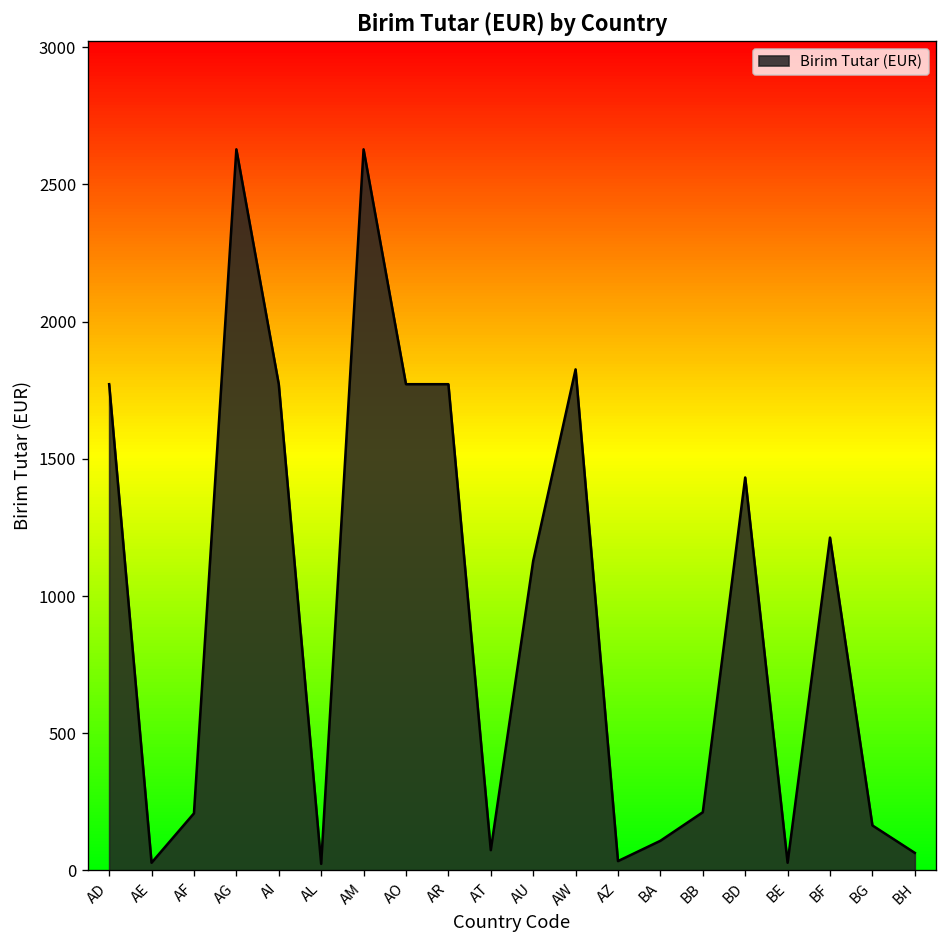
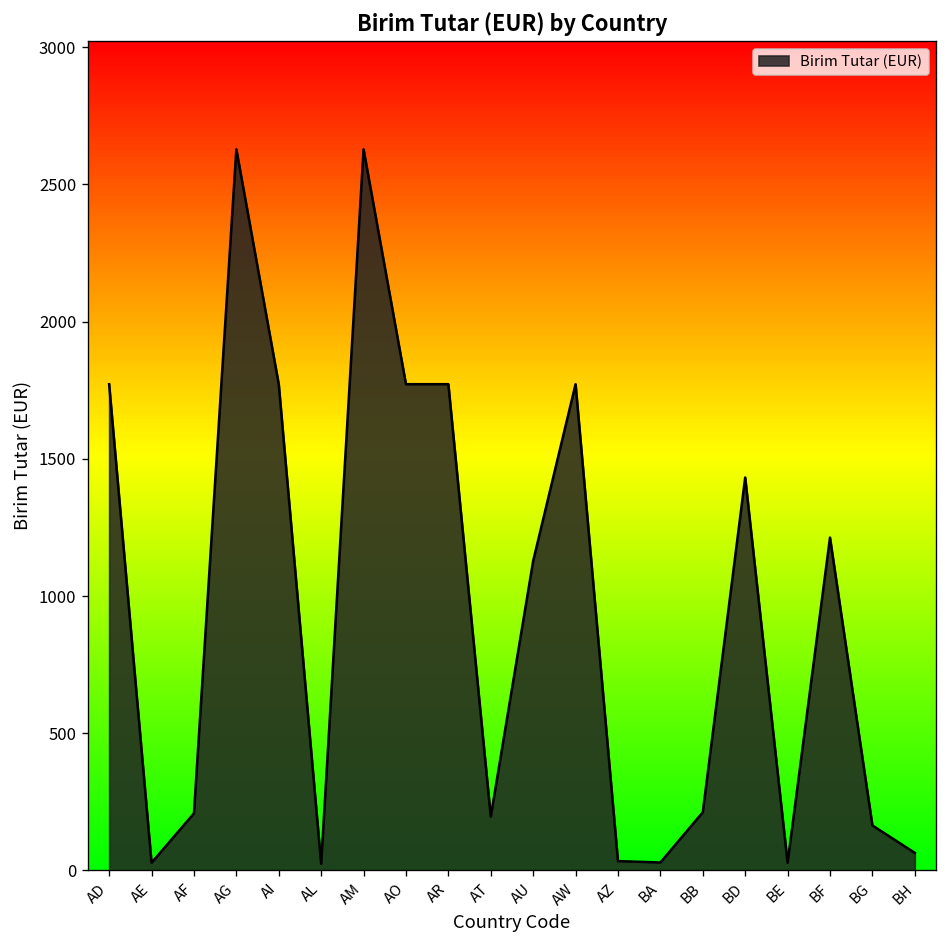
AT: 70 -> 200
AW: 1830 -> 1770
BA: 110 -> 30
